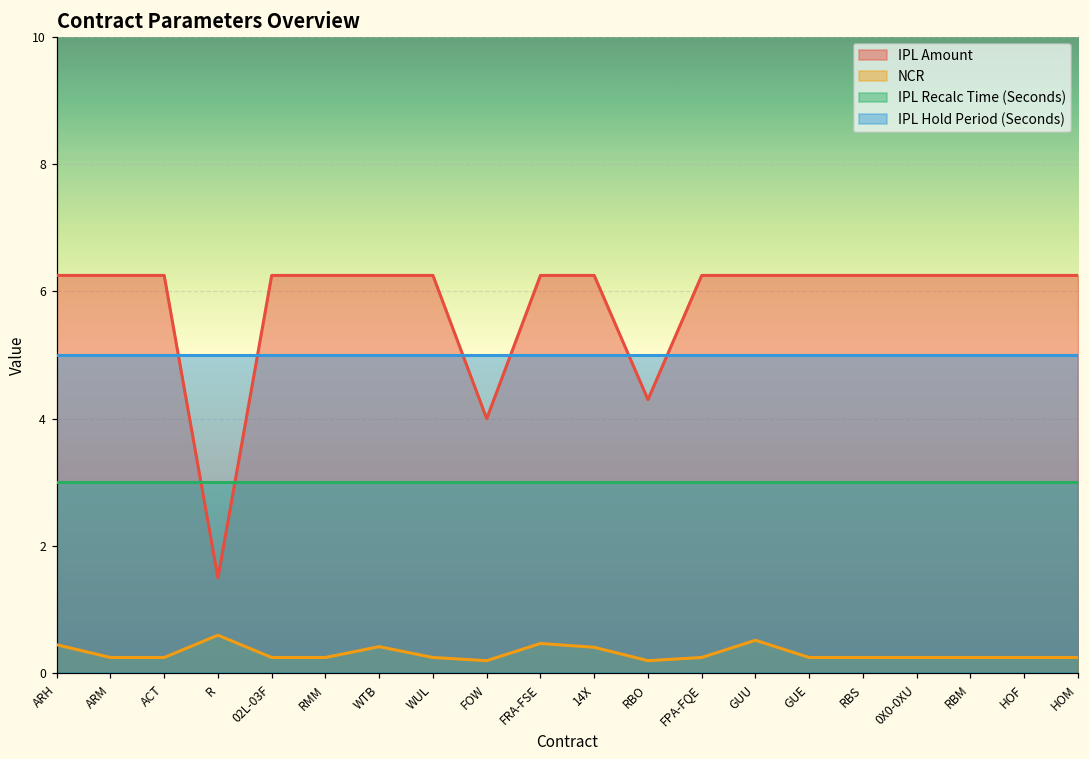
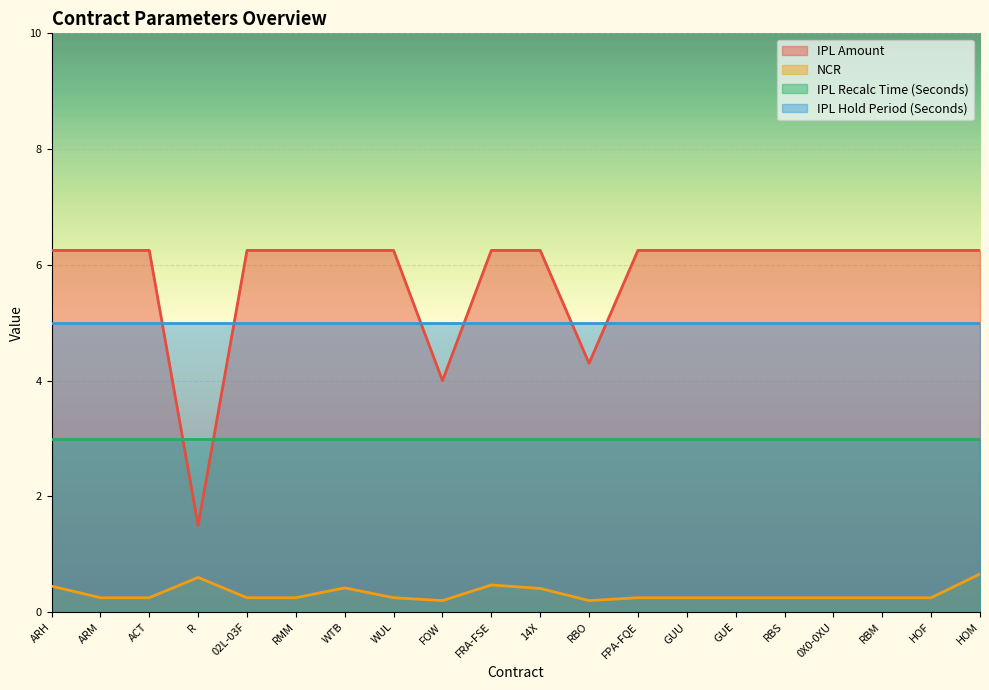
NCR, GUU: 0.5 -> 0.3
NCR, HOM: 0.3 -> 0.7
